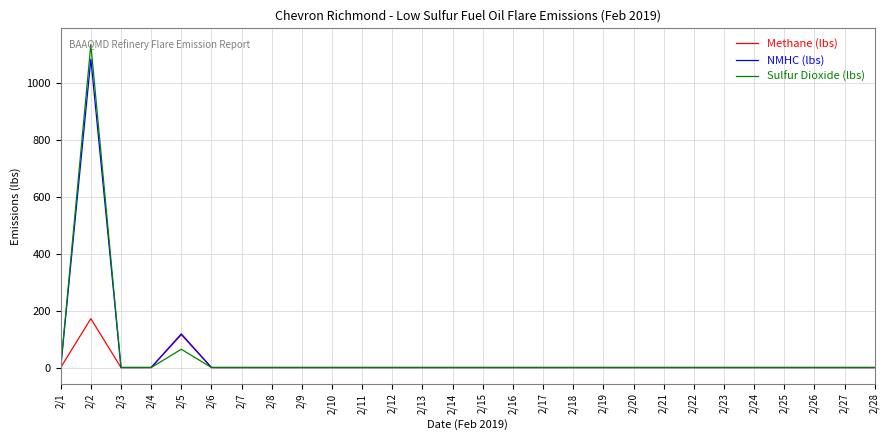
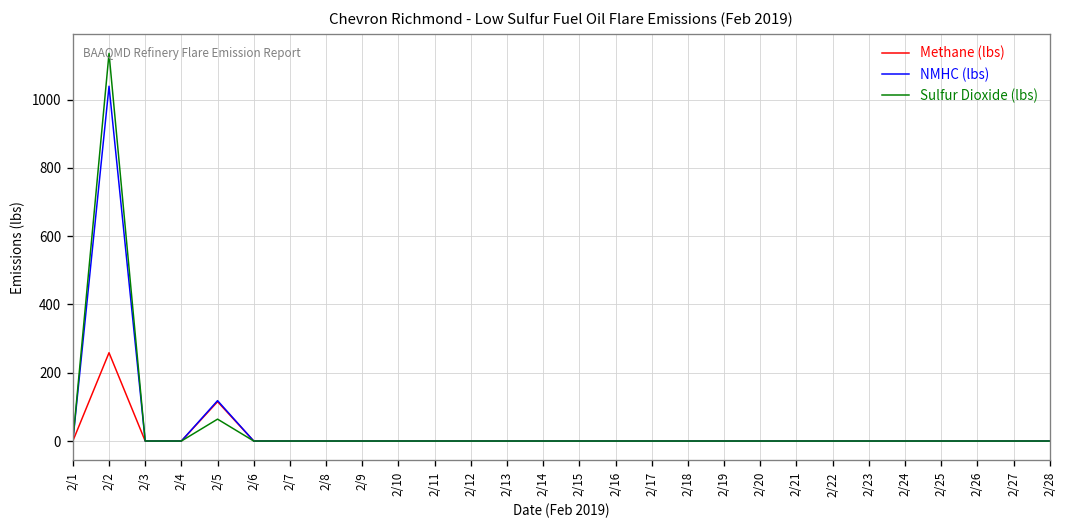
Methane (lbs), 2/2: 170 -> 260
NMHC (lbs), 2/2: 1080 -> 1040
